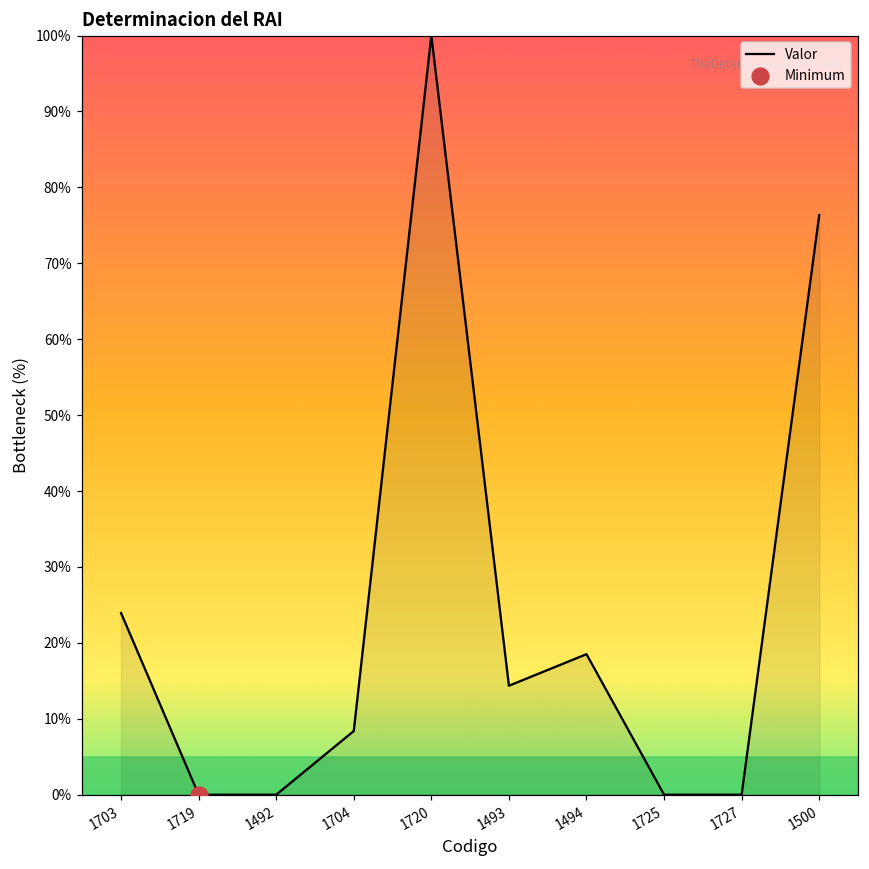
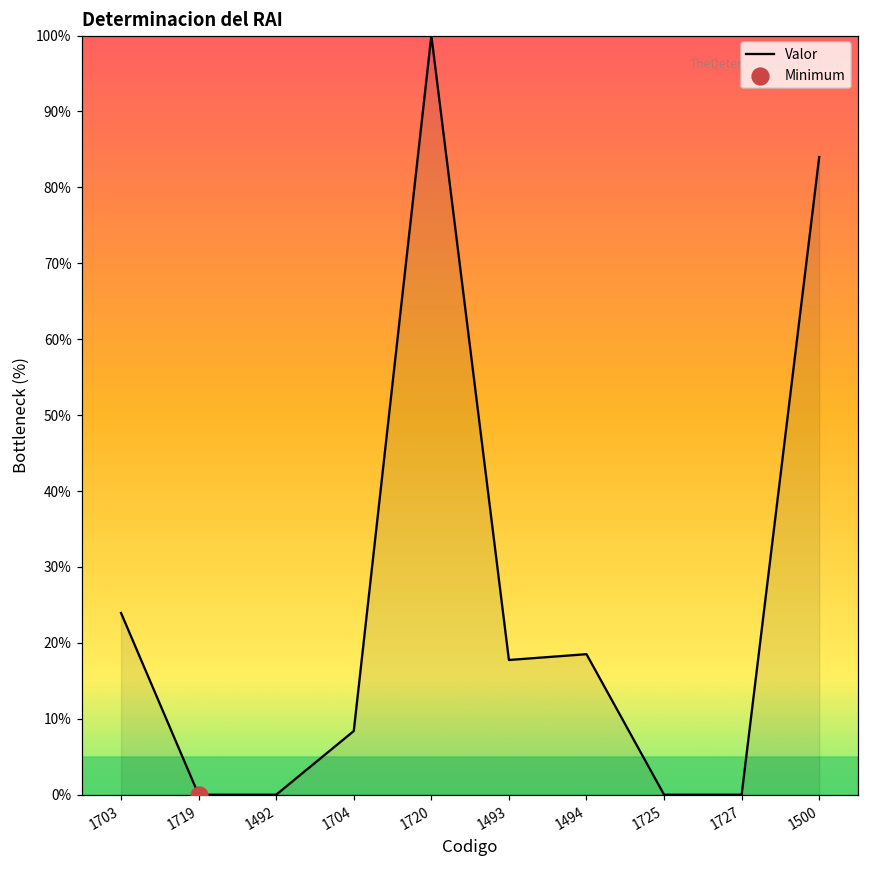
Valor, 1493: 14% -> 18%
Valor, 1500: 76% -> 84%
